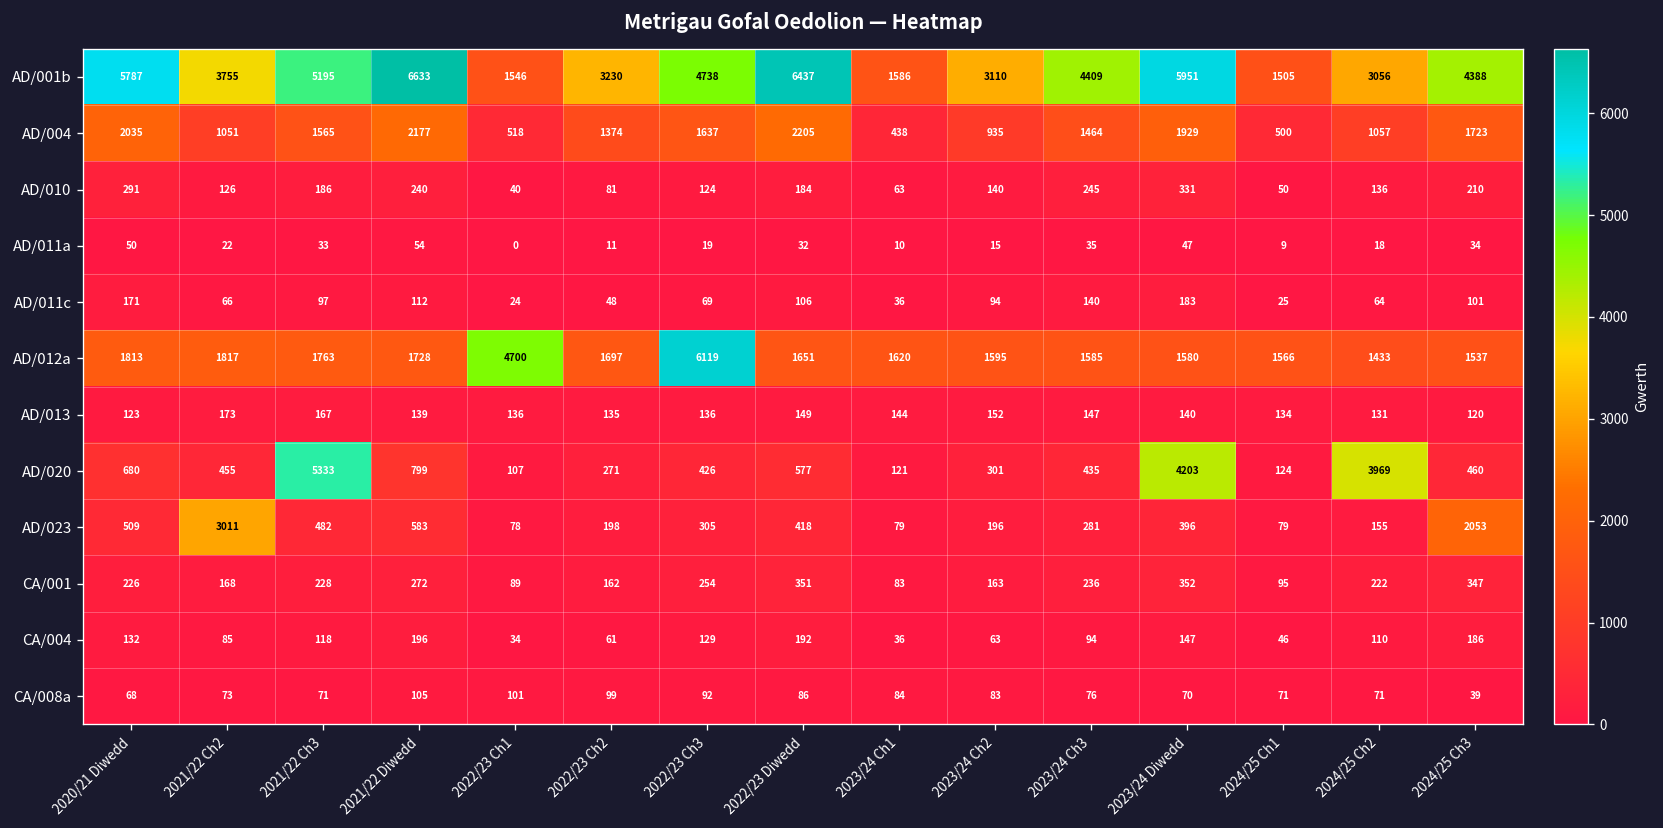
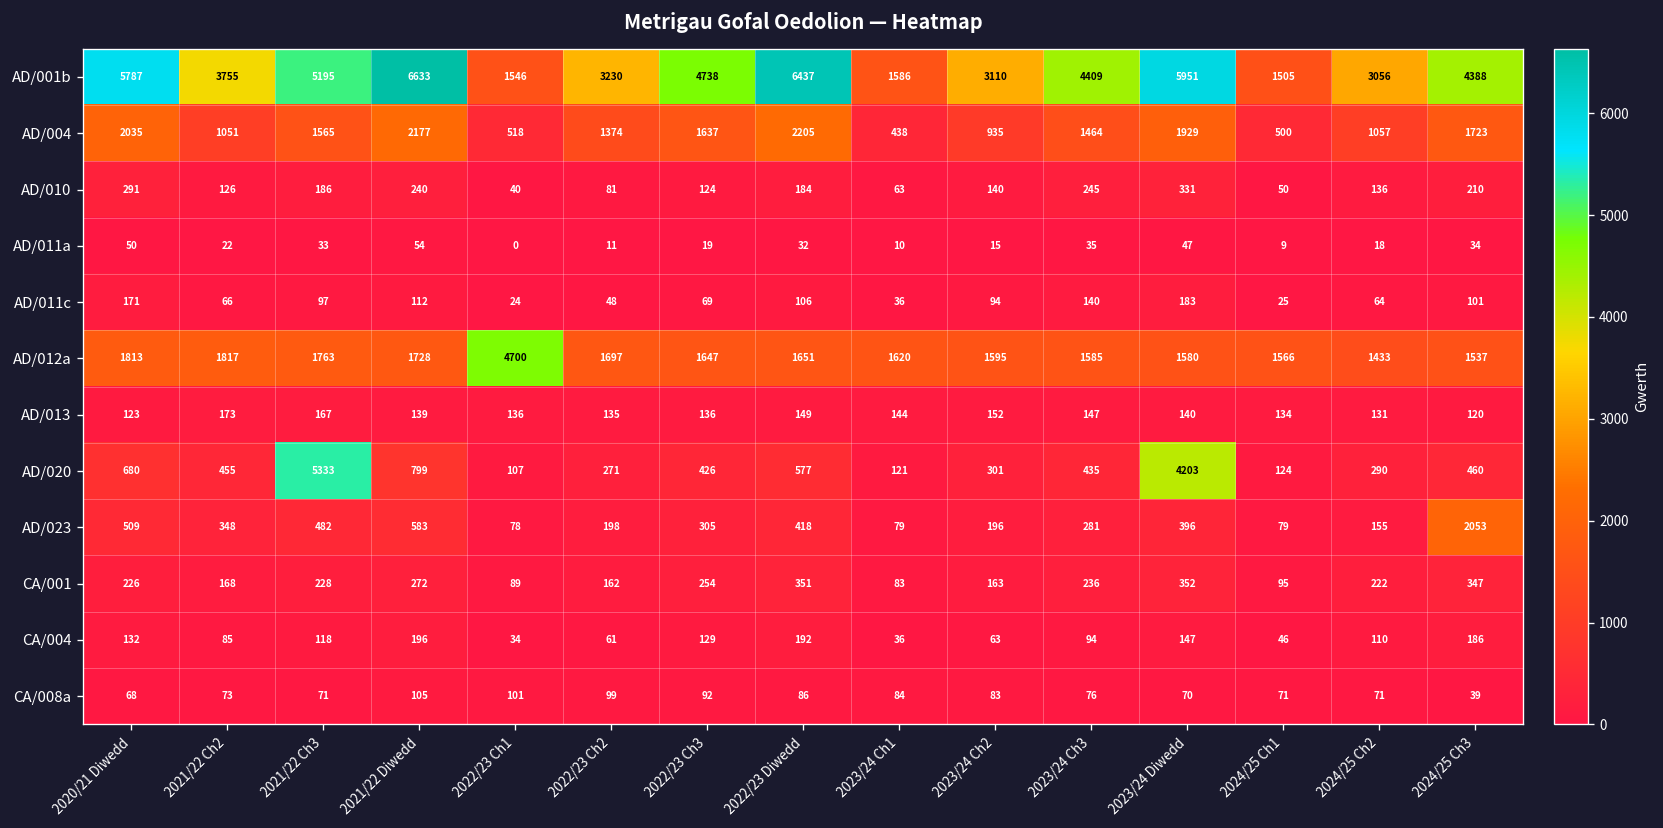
AD/012a, 2022/23 Ch3: 6119 -> 1647
AD/020, 2024/25 Ch2: 3969 -> 290
AD/023, 2021/22 Ch2: 3011 -> 348
